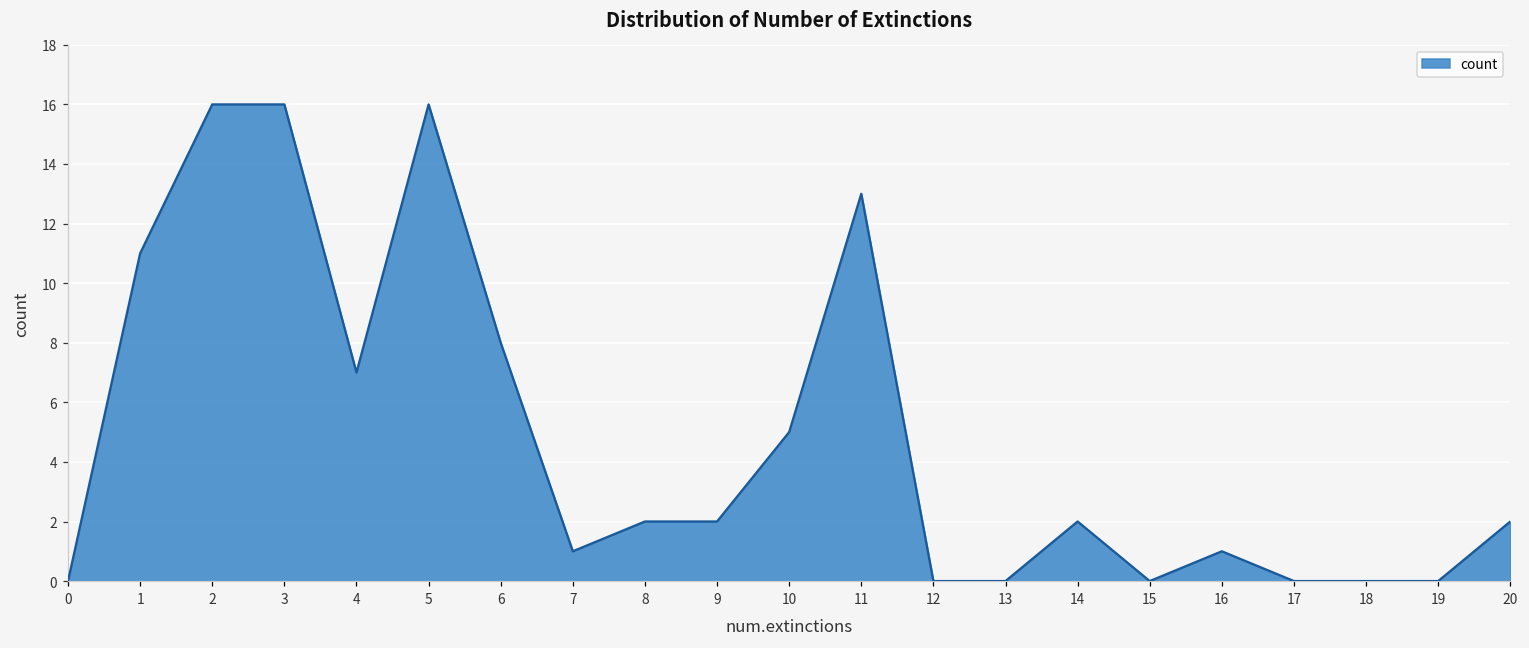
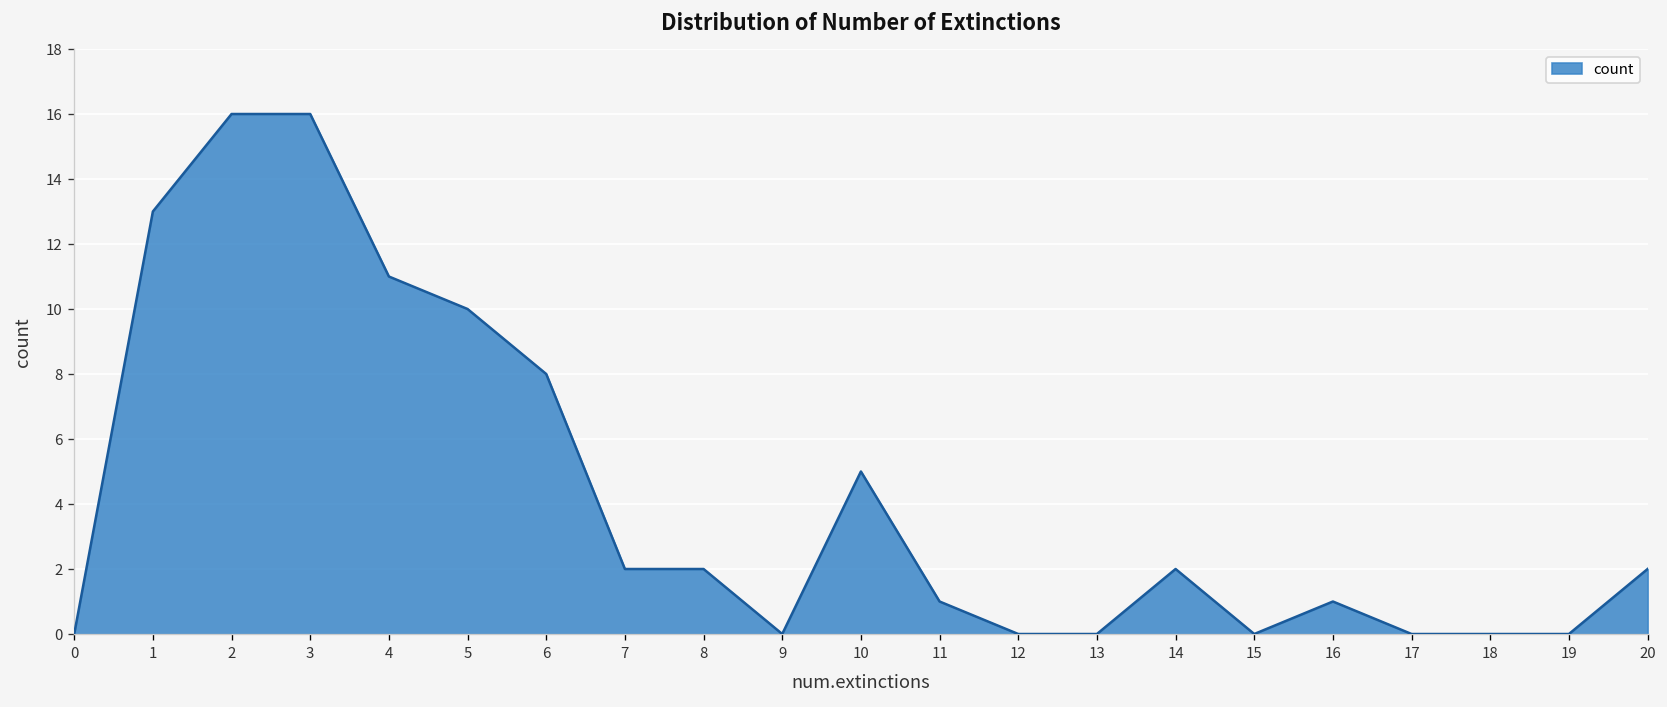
1: 11 -> 13
4: 7 -> 11
5: 16 -> 10
7: 1 -> 2
9: 2 -> 0
11: 13 -> 1
